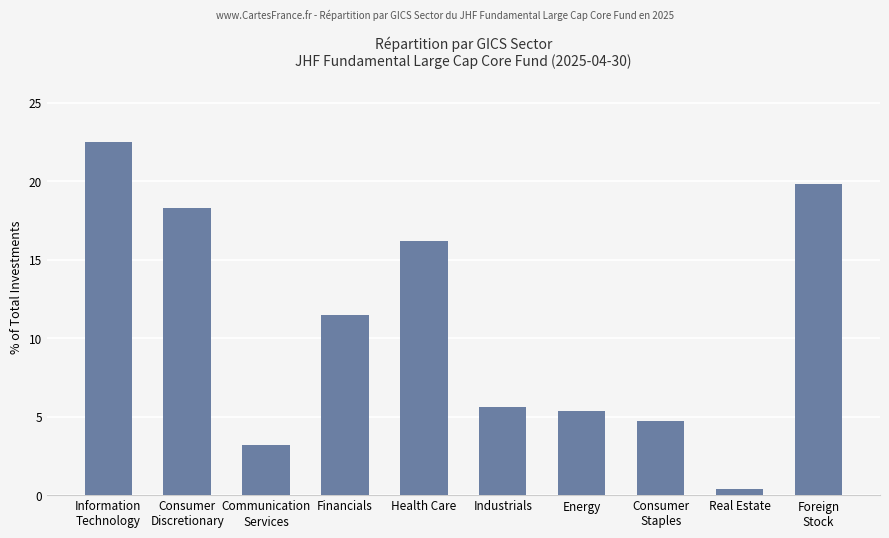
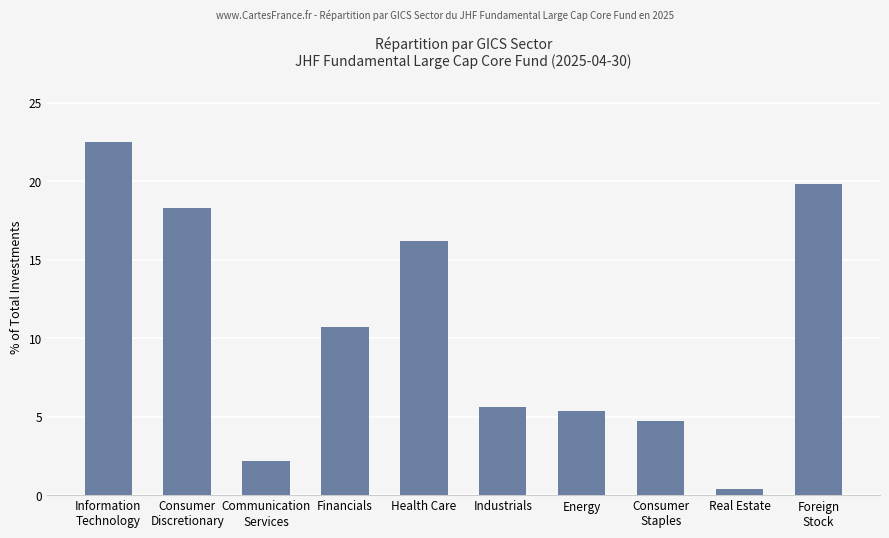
Communication Services: 3.2 -> 2.2
Financials: 11.5 -> 10.7
